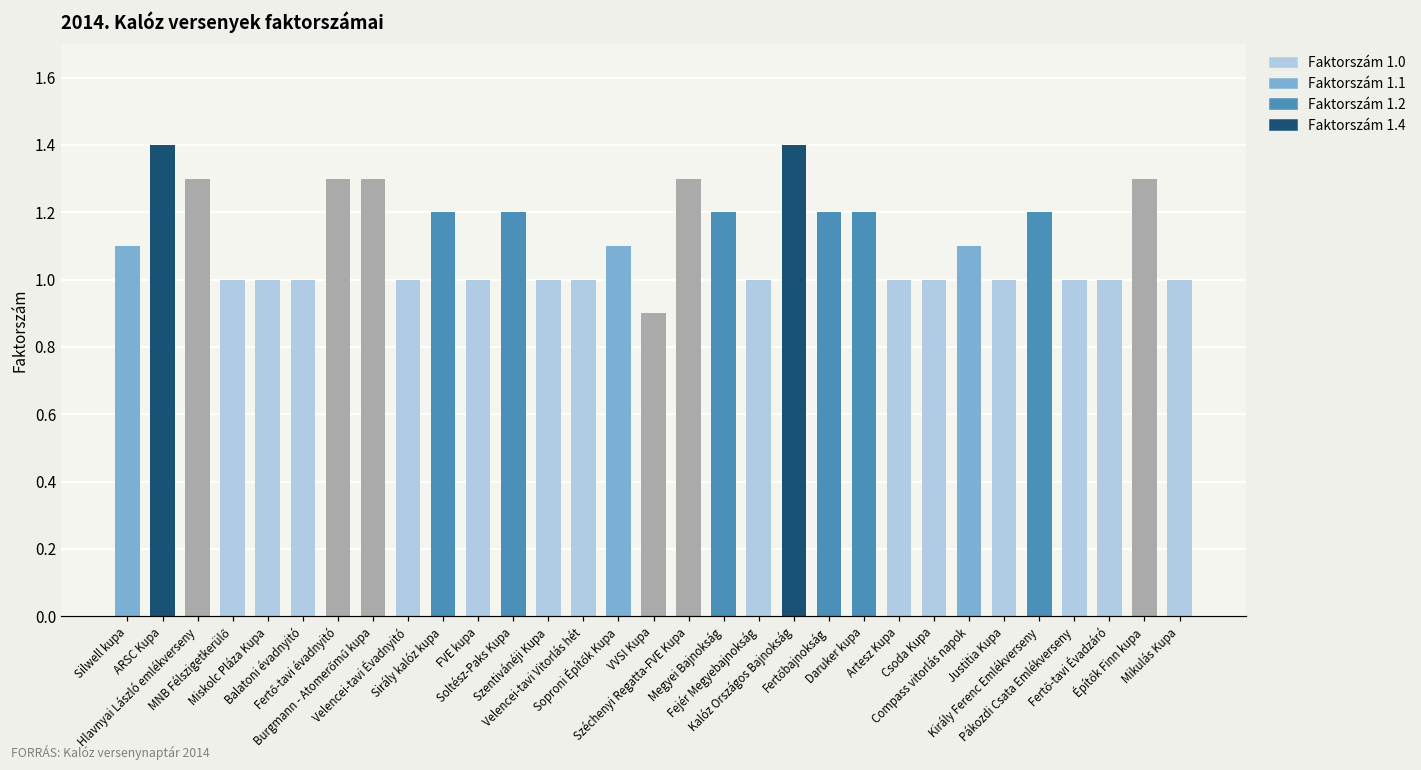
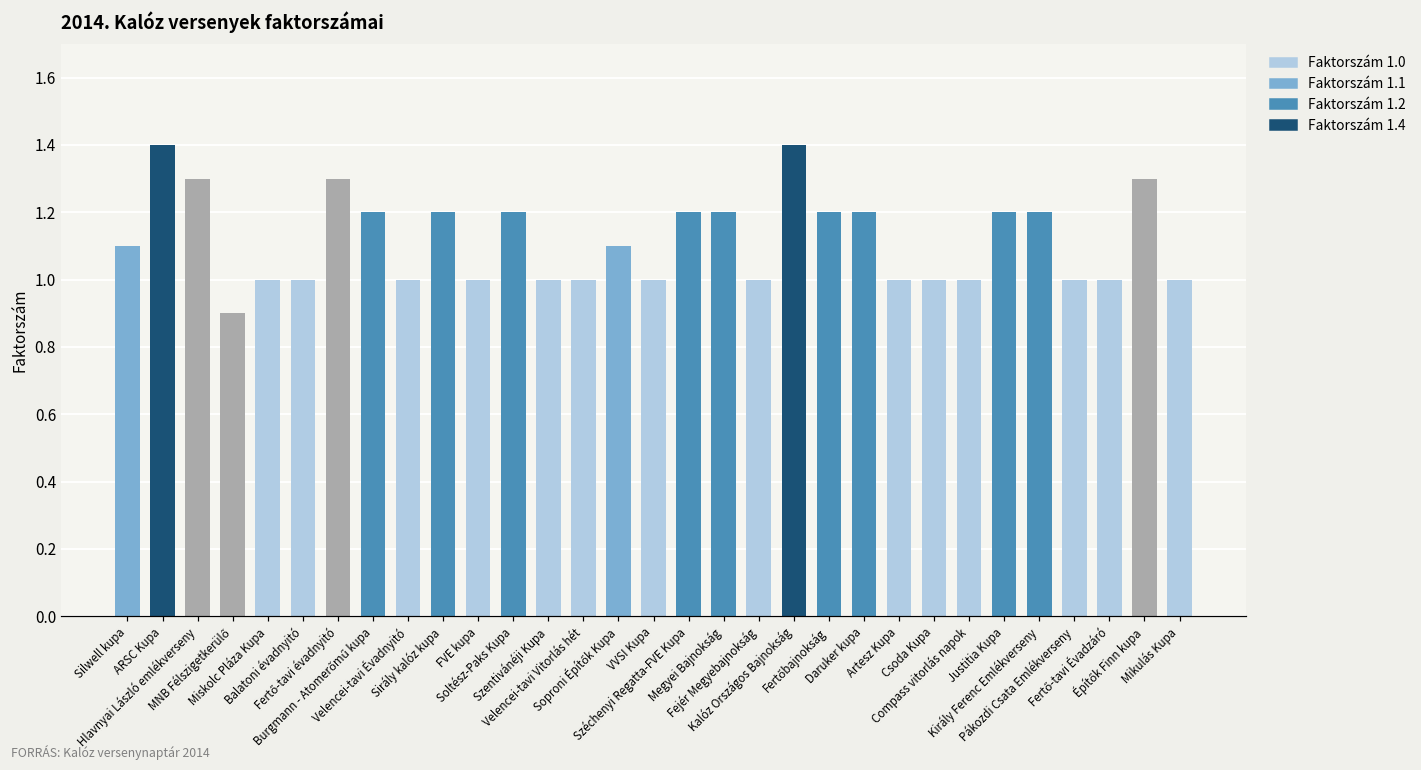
MNB Félszigetkerülő: 1.0 -> 0.9
Burgmann - Atomerőmű kupa: 1.3 -> 1.2
VVSI Kupa: 0.9 -> 1.0
Széchenyi Regatta-FVE Kupa: 1.3 -> 1.2
Compass vitorlás napok: 1.1 -> 1.0
Justitia Kupa: 1.0 -> 1.2
